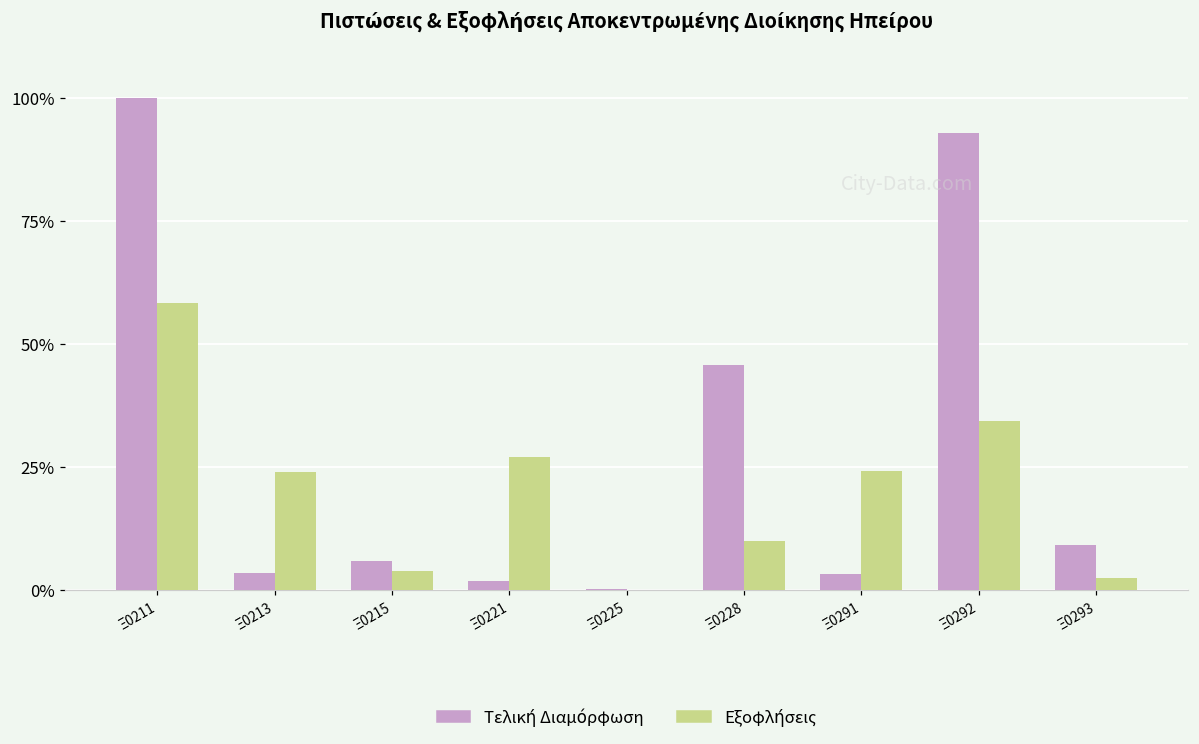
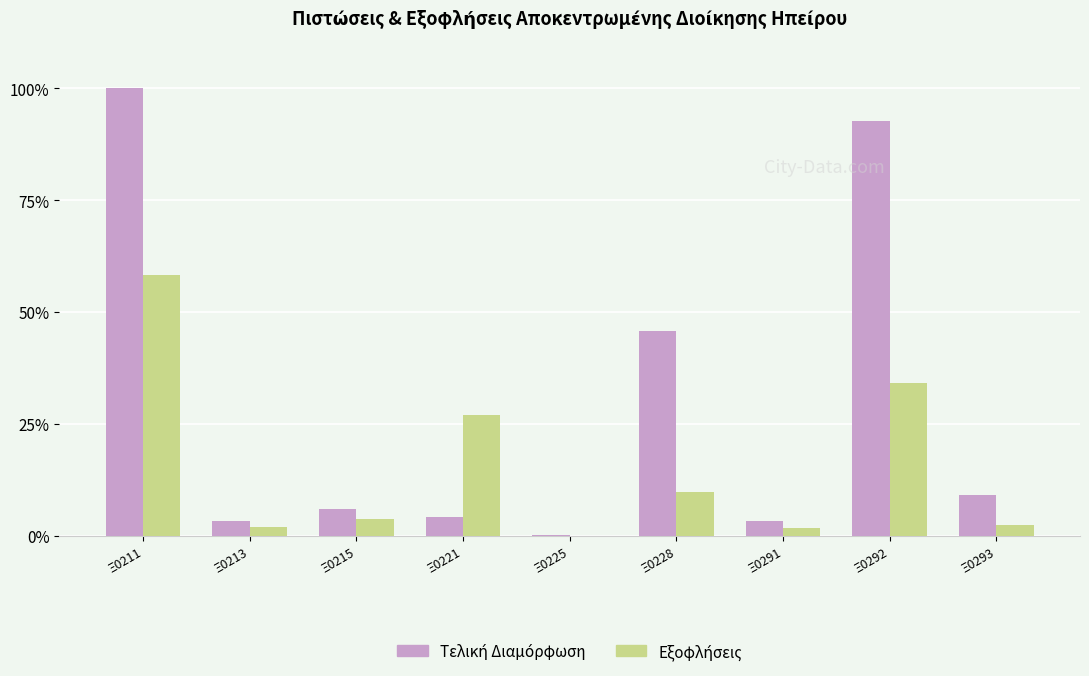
Εξοφλήσεις, Ξ0213: 24% -> 2%
Τελική Διαμόρφωση, Ξ0221: 2% -> 4%
Εξοφλήσεις, Ξ0291: 24% -> 2%
